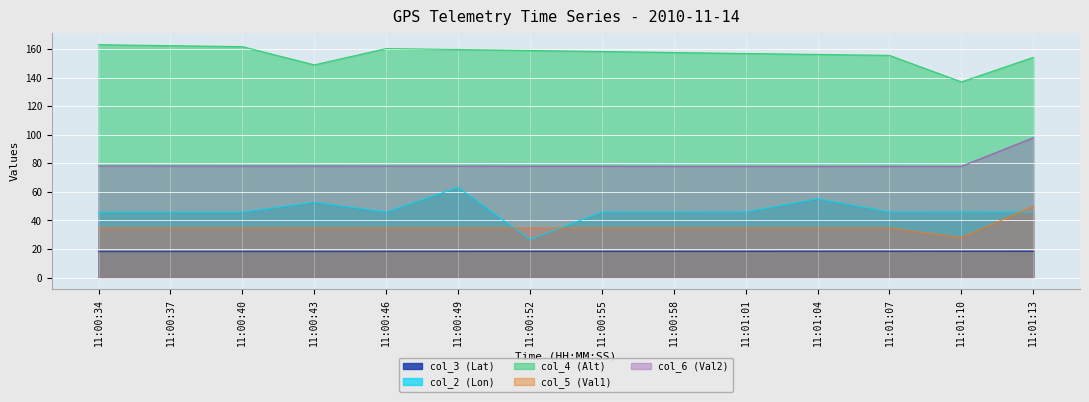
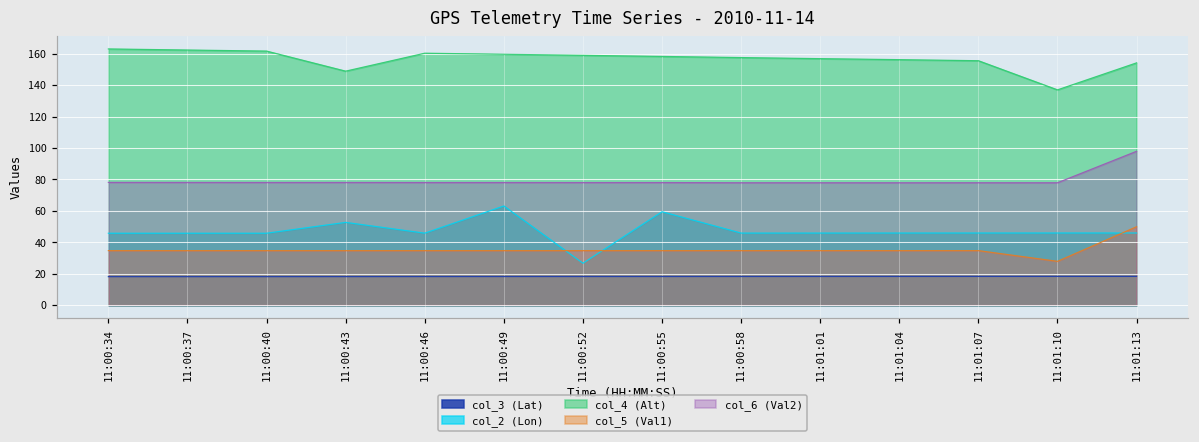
col_2 (Lon), 11:00:55: 46 -> 59
col_2 (Lon), 11:01:04: 55 -> 46
